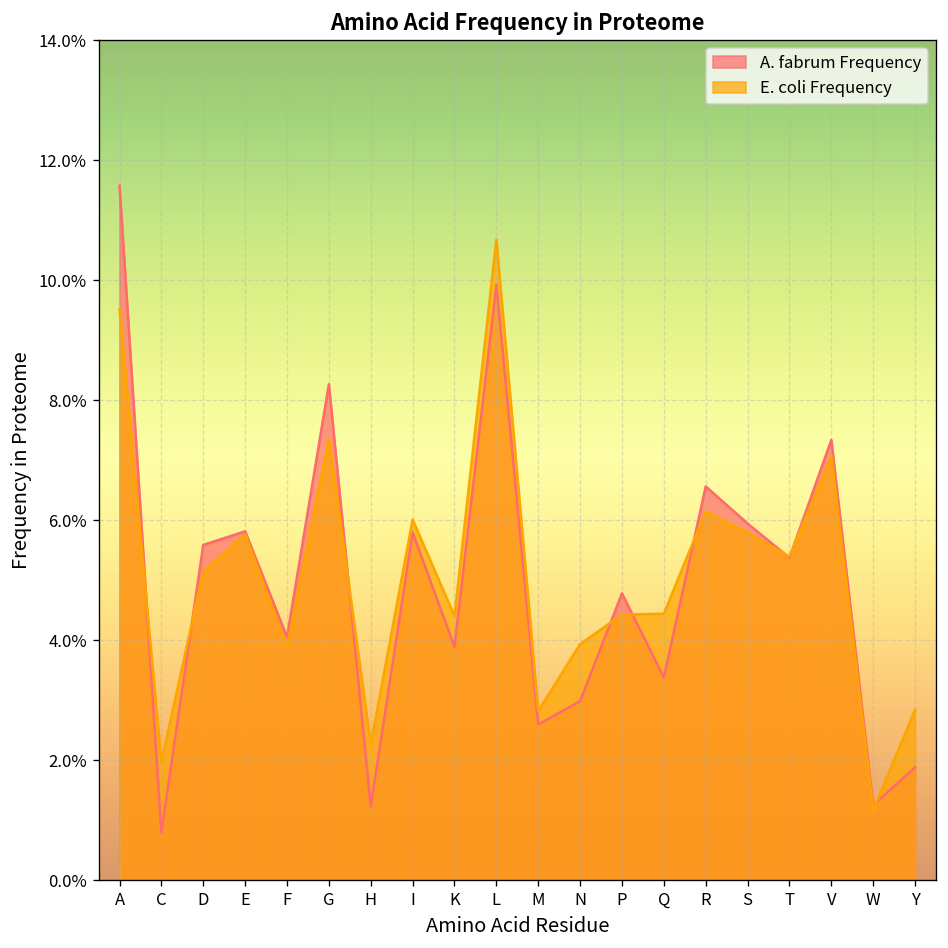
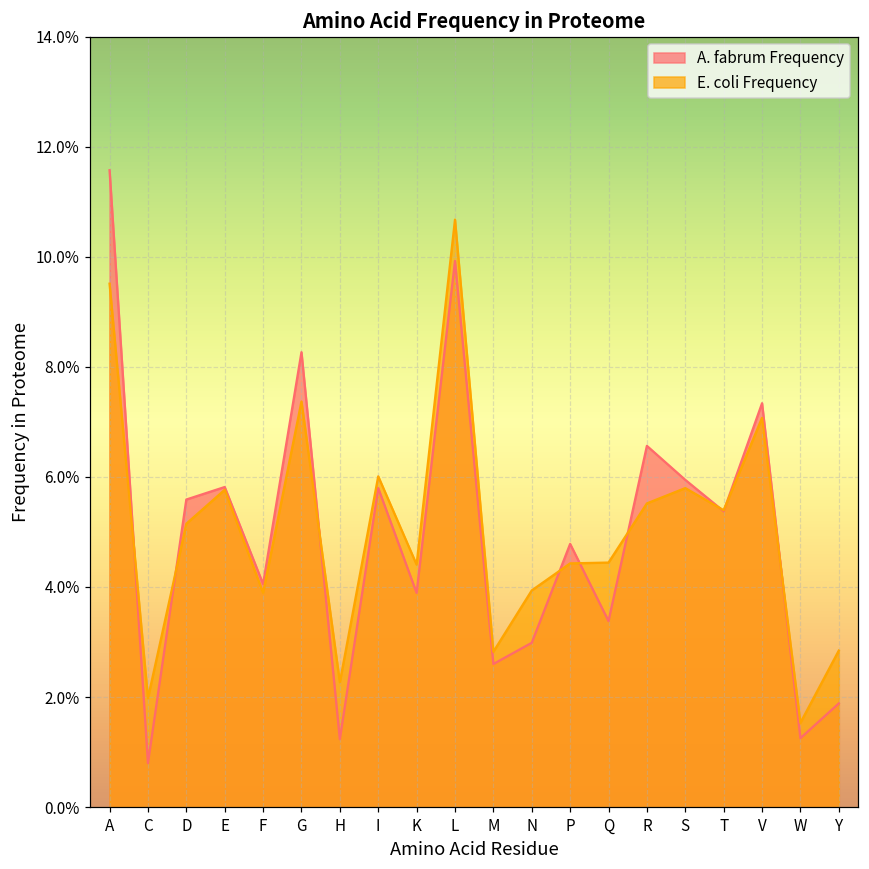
E. coli Frequency, R: 6.1% -> 5.5%
E. coli Frequency, W: 1.2% -> 1.5%
